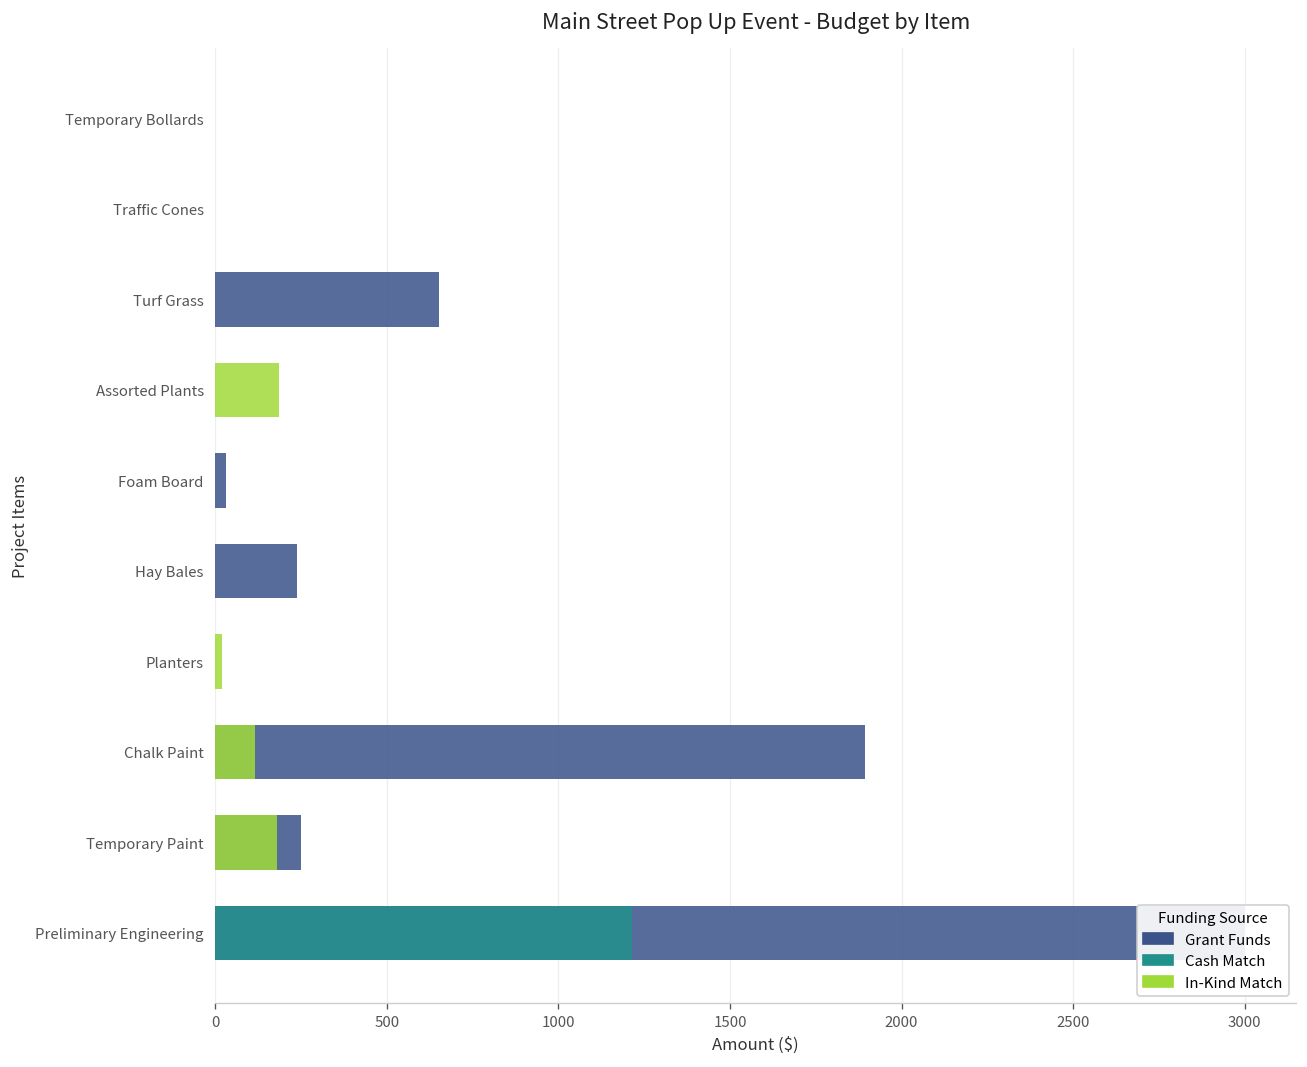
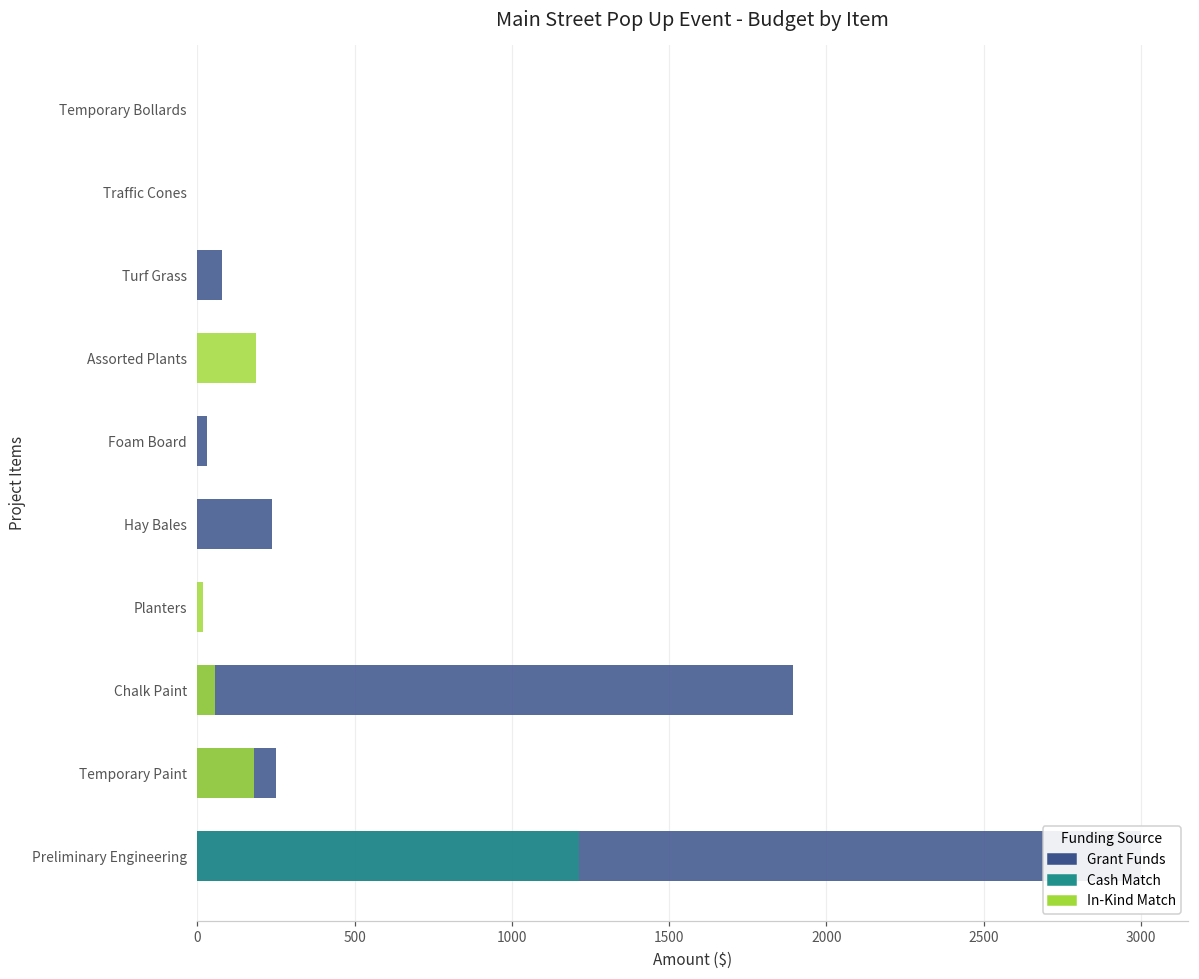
Grant Funds, Turf Grass: 650 -> 80
In-Kind Match, Chalk Paint: 110 -> 50
